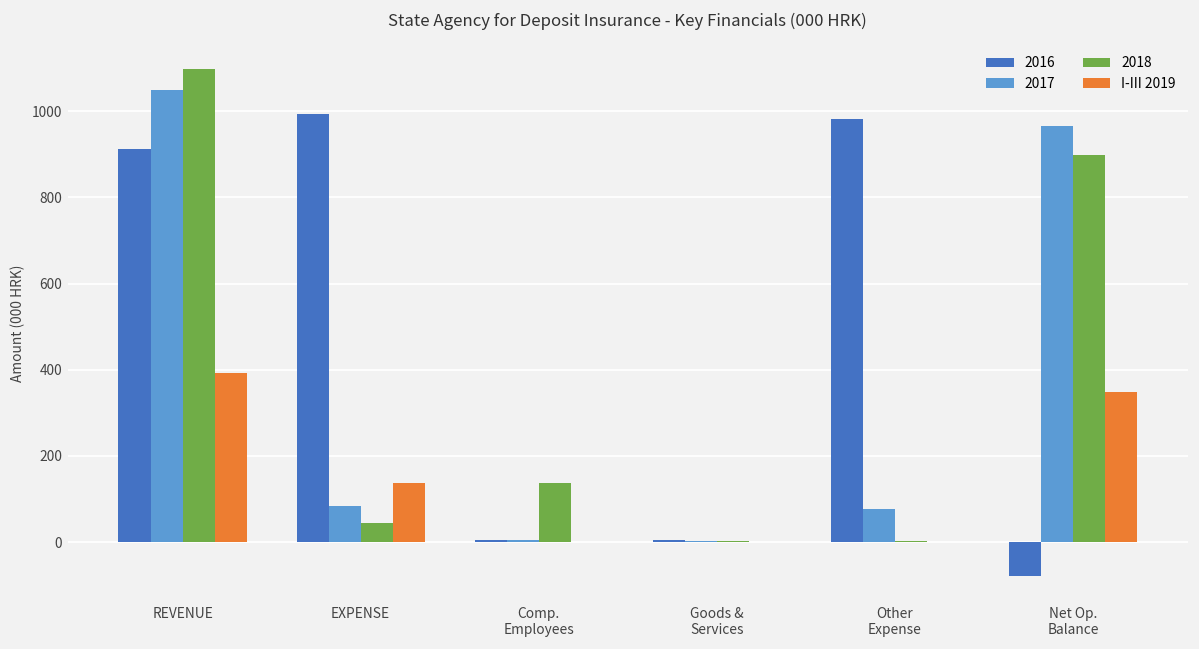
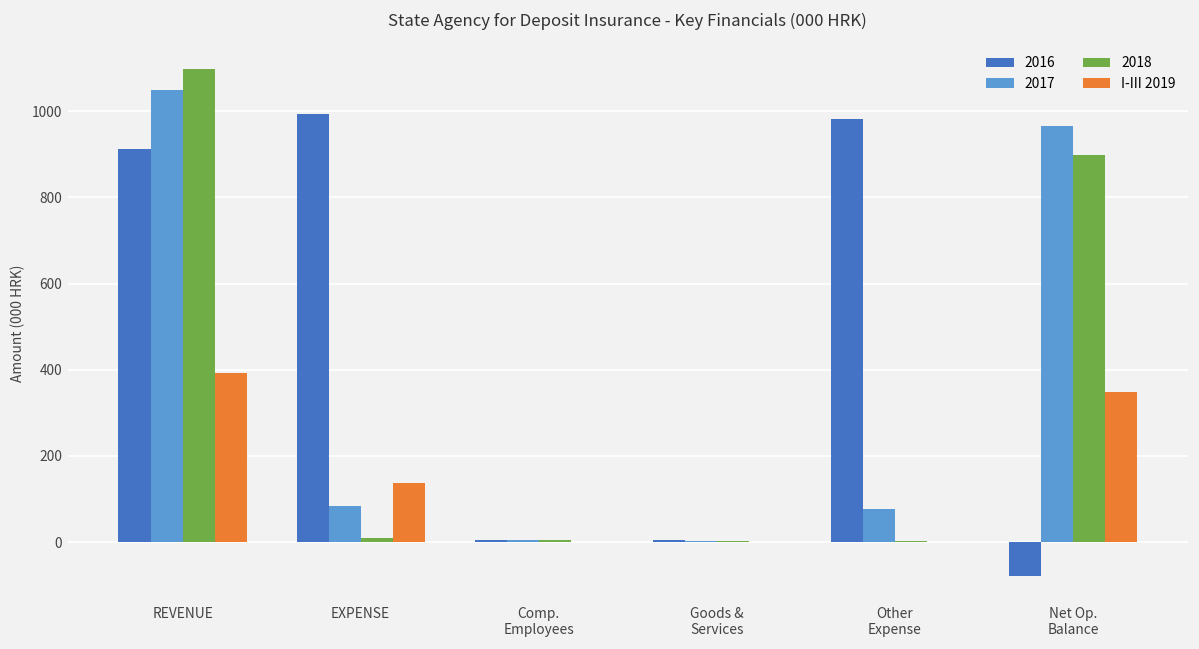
2018, EXPENSE: 40 -> 10
2018, Comp. Employees: 140 -> 0
